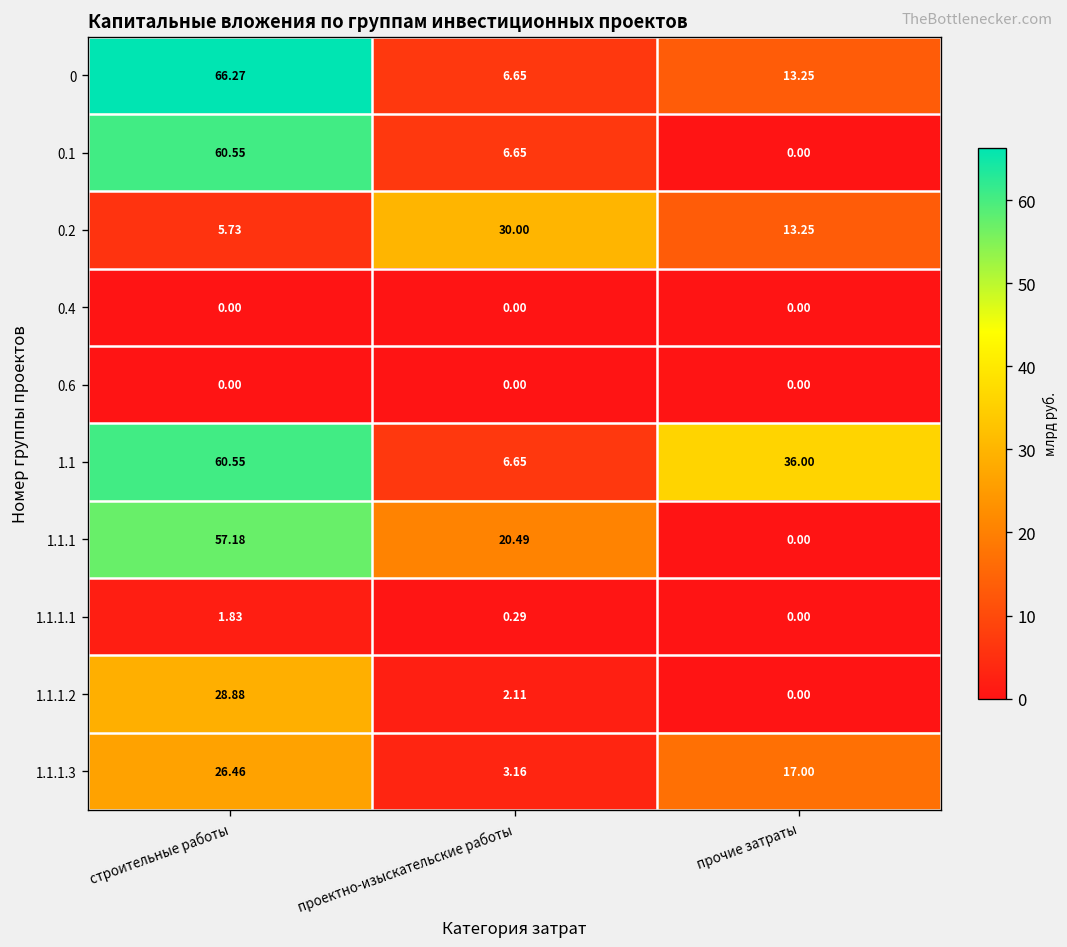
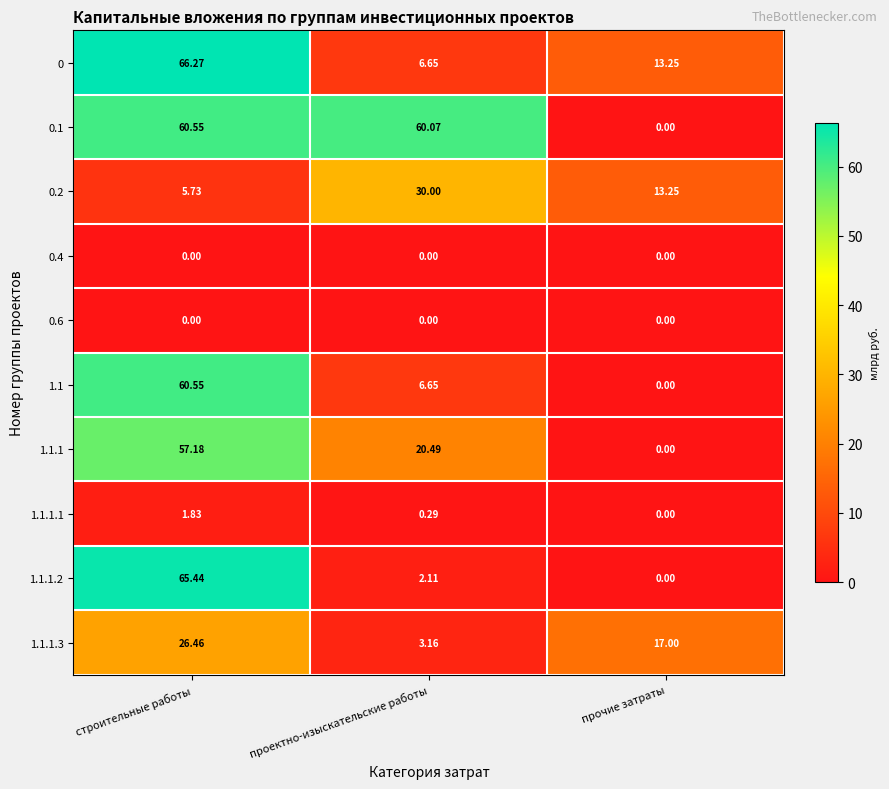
0.1, проектно-изыскательские работы: 6.65 -> 60.07
1.1, прочие затраты: 36.00 -> 0.00
1.1.1.2, строительные работы: 28.88 -> 65.44
